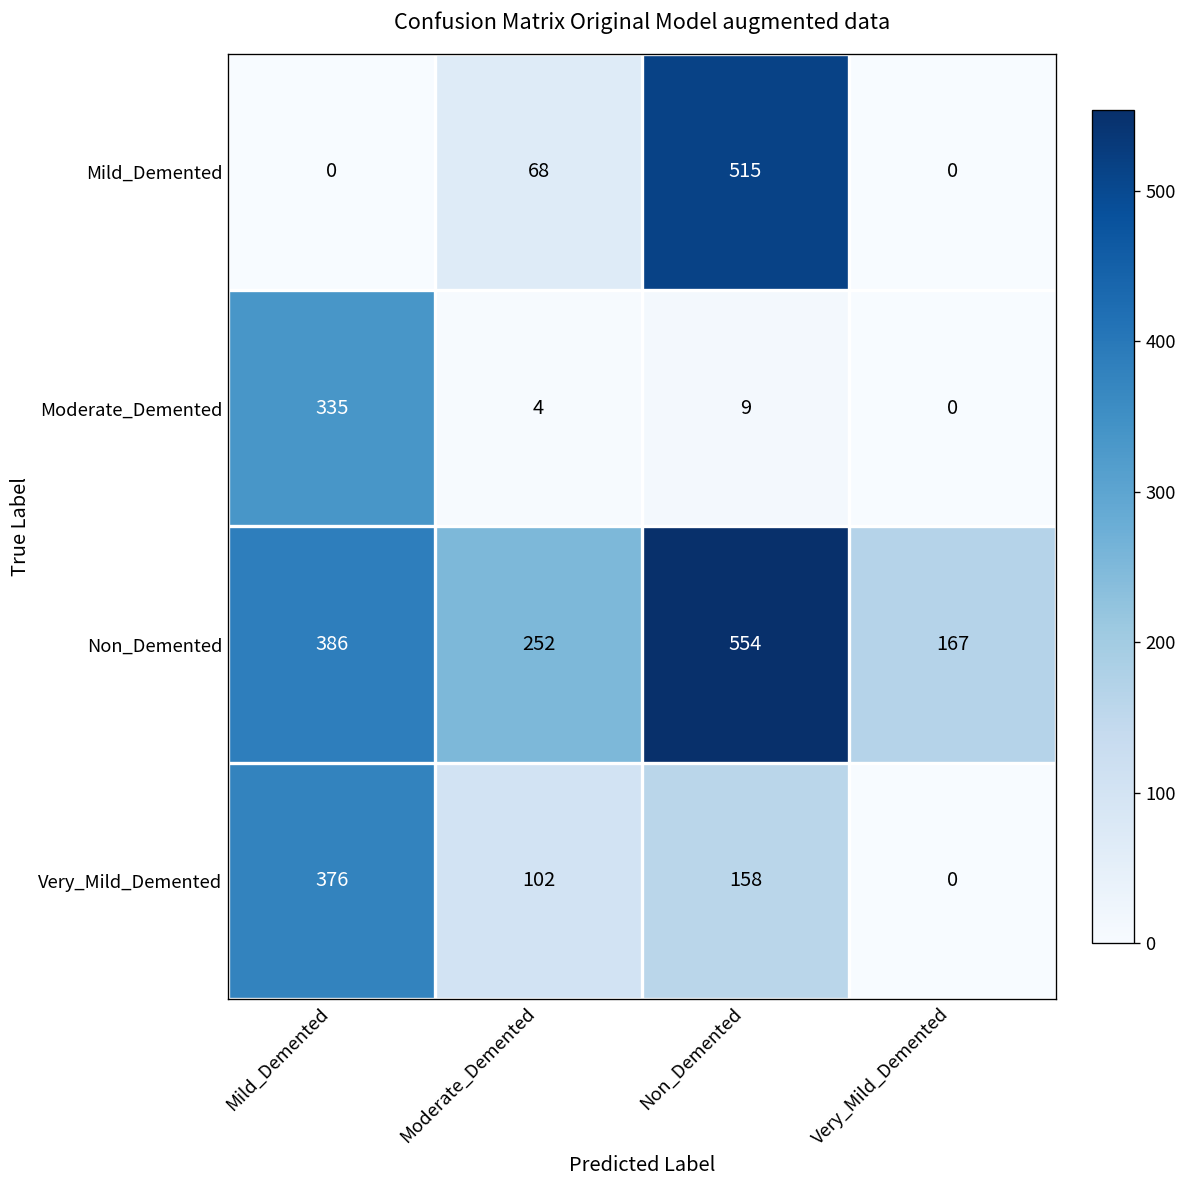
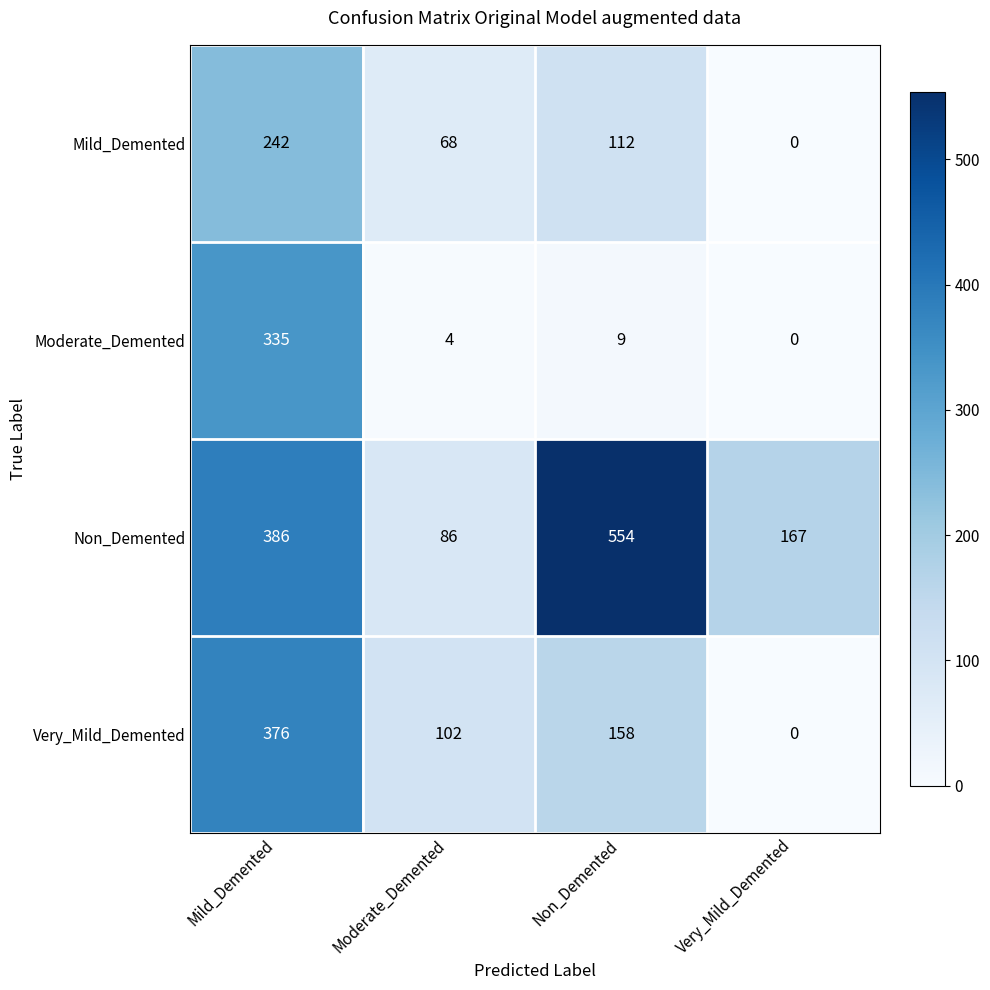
Mild_Demented, Mild_Demented: 0 -> 242
Mild_Demented, Non_Demented: 515 -> 112
Non_Demented, Moderate_Demented: 252 -> 86
